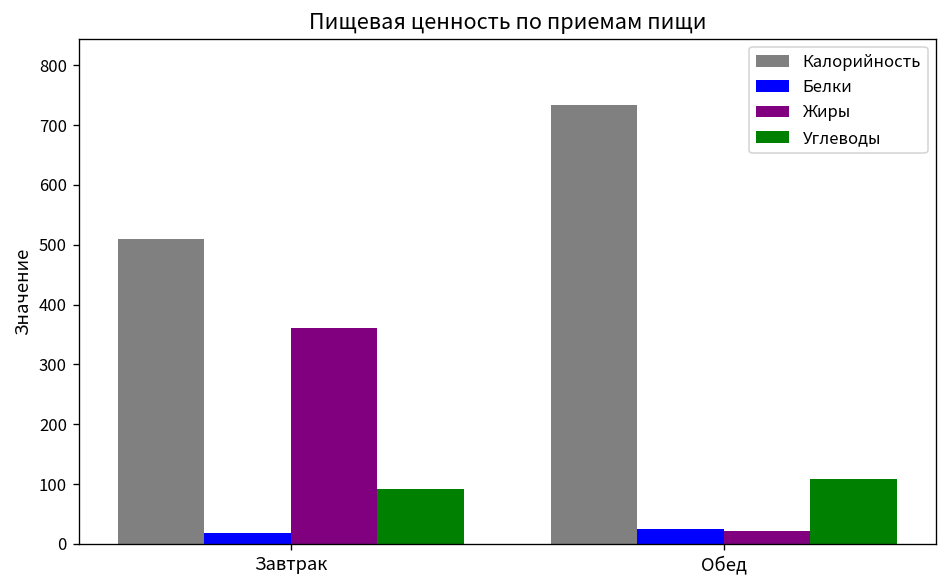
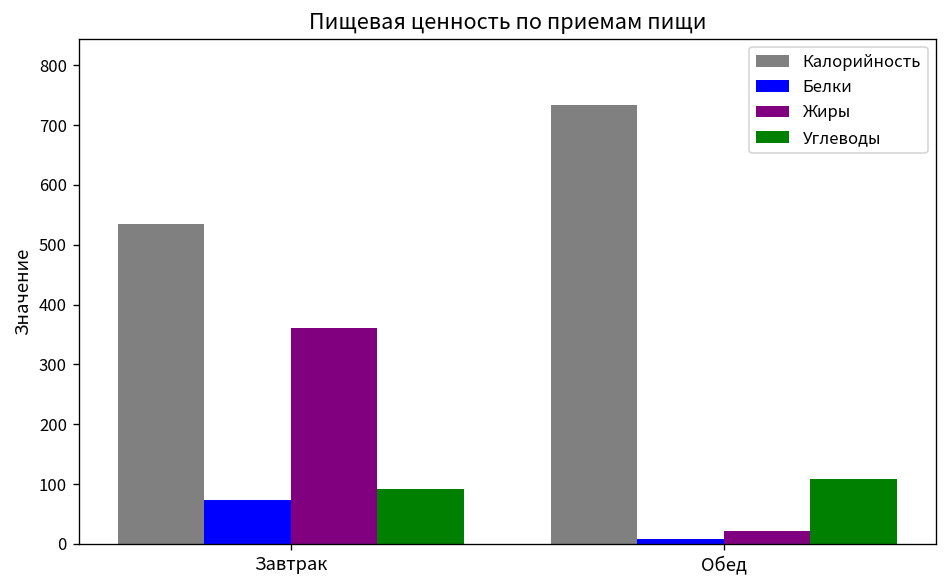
Калорийность, Завтрак: 510 -> 530
Белки, Завтрак: 20 -> 70
Белки, Обед: 20 -> 10
